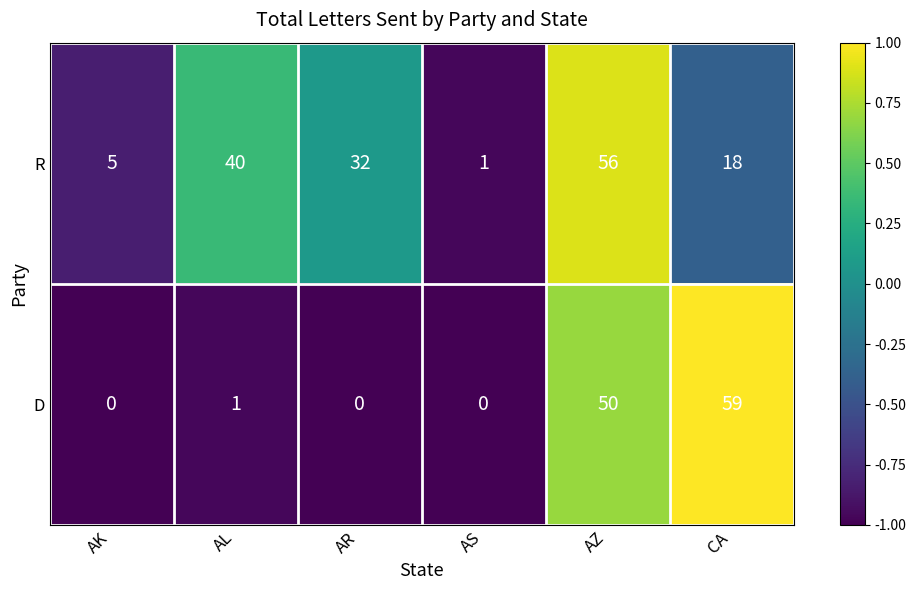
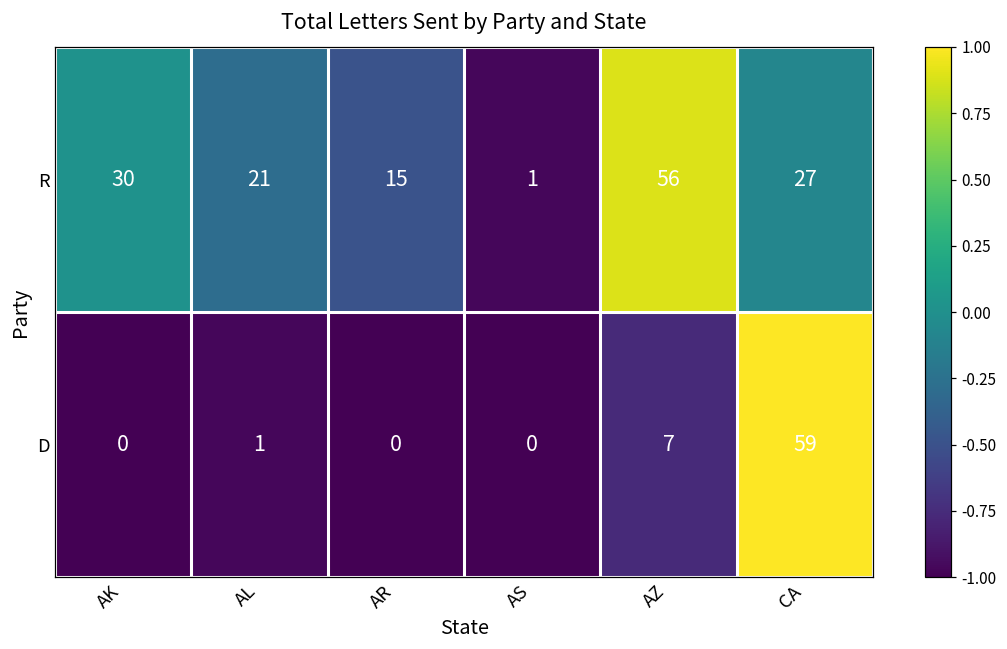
R, AK: 5 -> 30
R, AL: 40 -> 21
R, AR: 32 -> 15
R, CA: 18 -> 27
D, AZ: 50 -> 7
